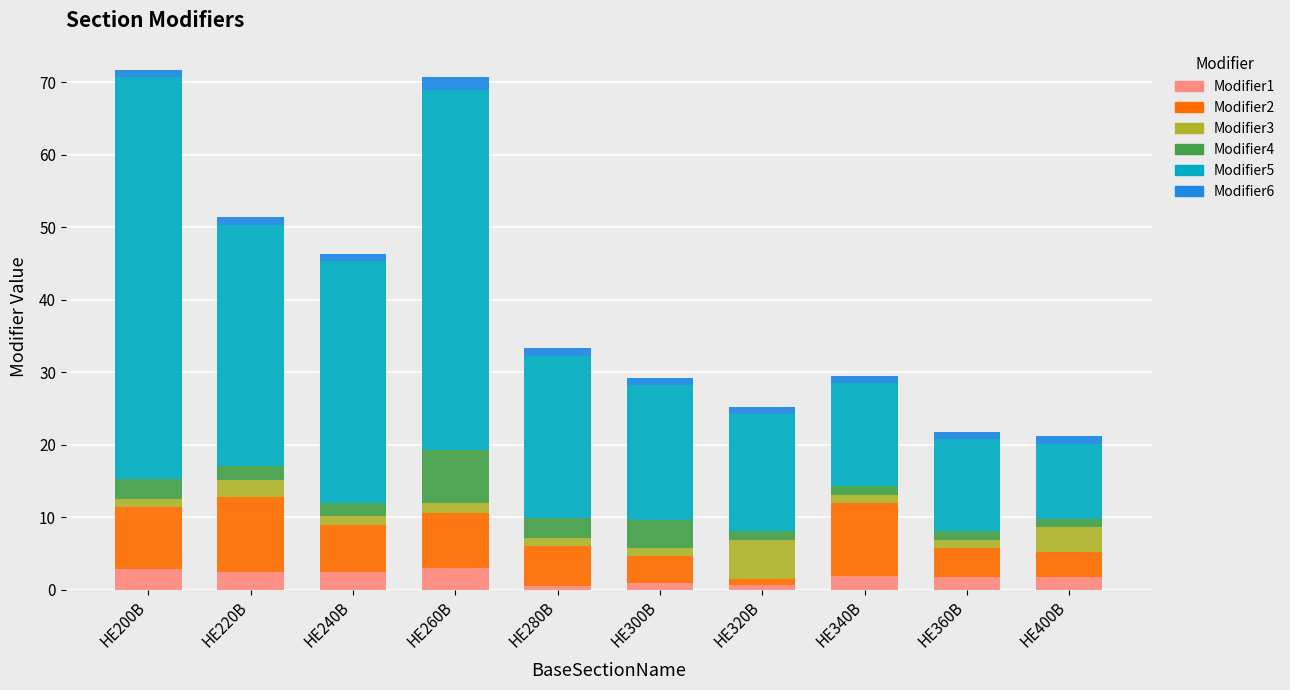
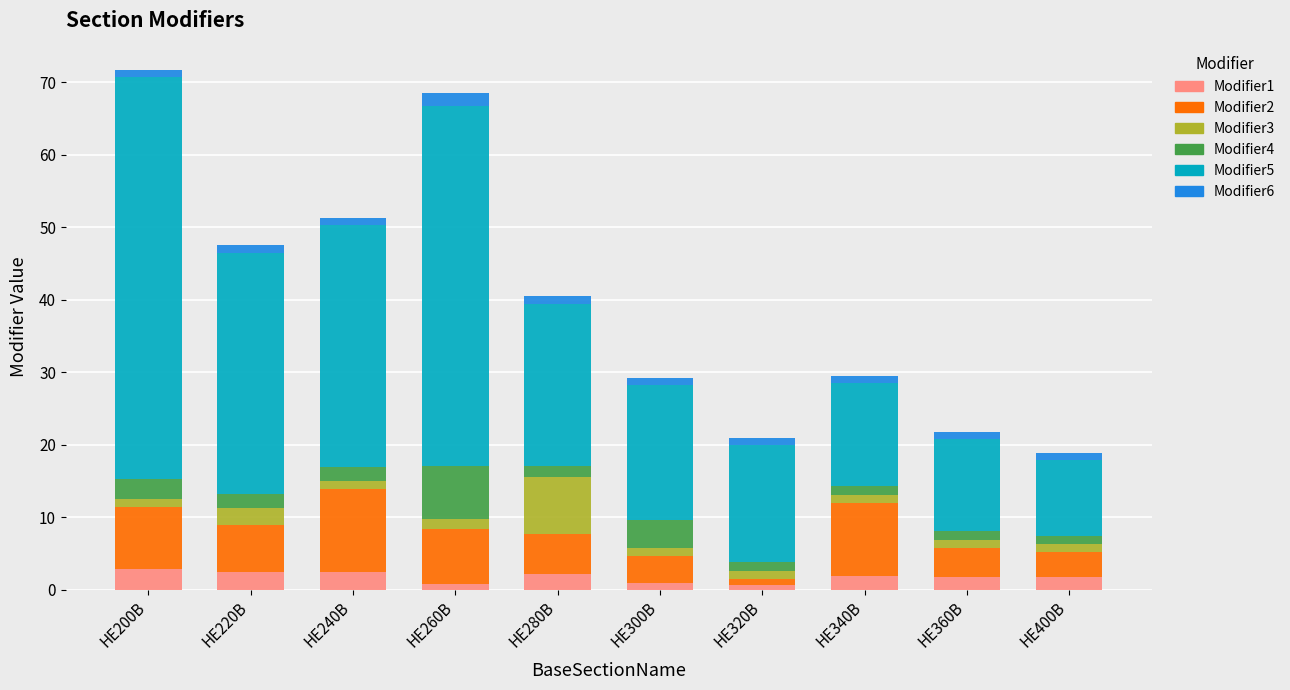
Modifier2, HE220B: 10 -> 7
Modifier2, HE240B: 7 -> 11
Modifier1, HE260B: 3 -> 1
Modifier1, HE280B: 1 -> 2
Modifier3, HE280B: 1 -> 8
Modifier4, HE280B: 3 -> 2
Modifier3, HE320B: 5 -> 1
Modifier3, HE400B: 3 -> 1
